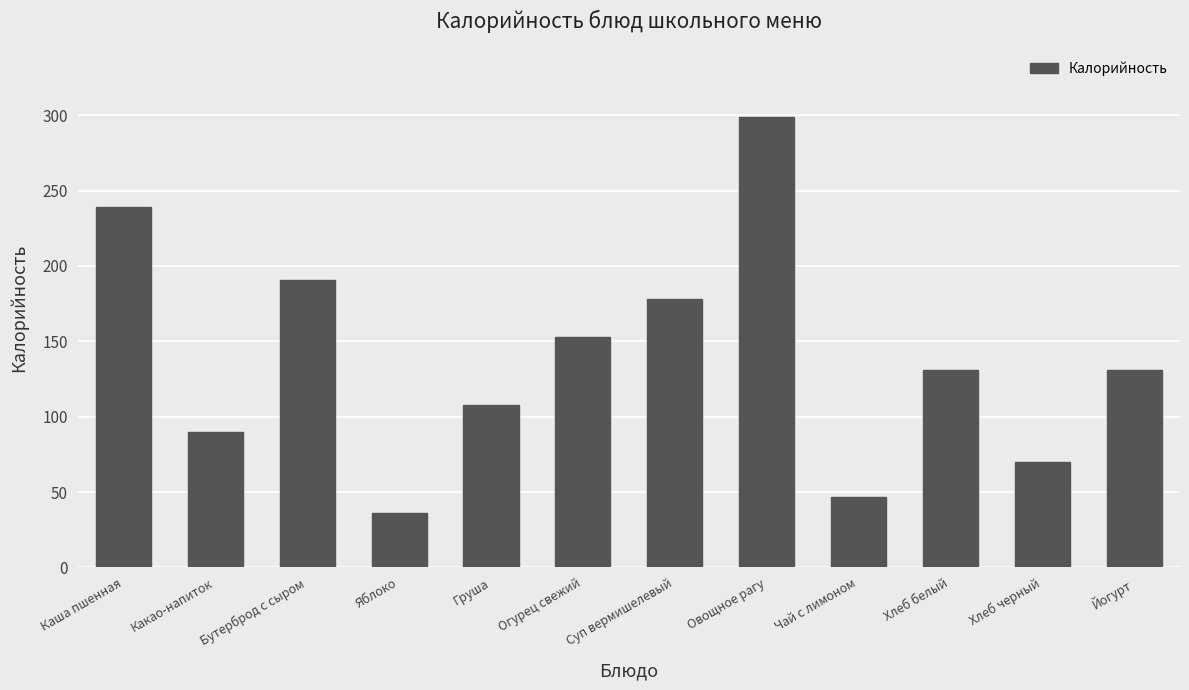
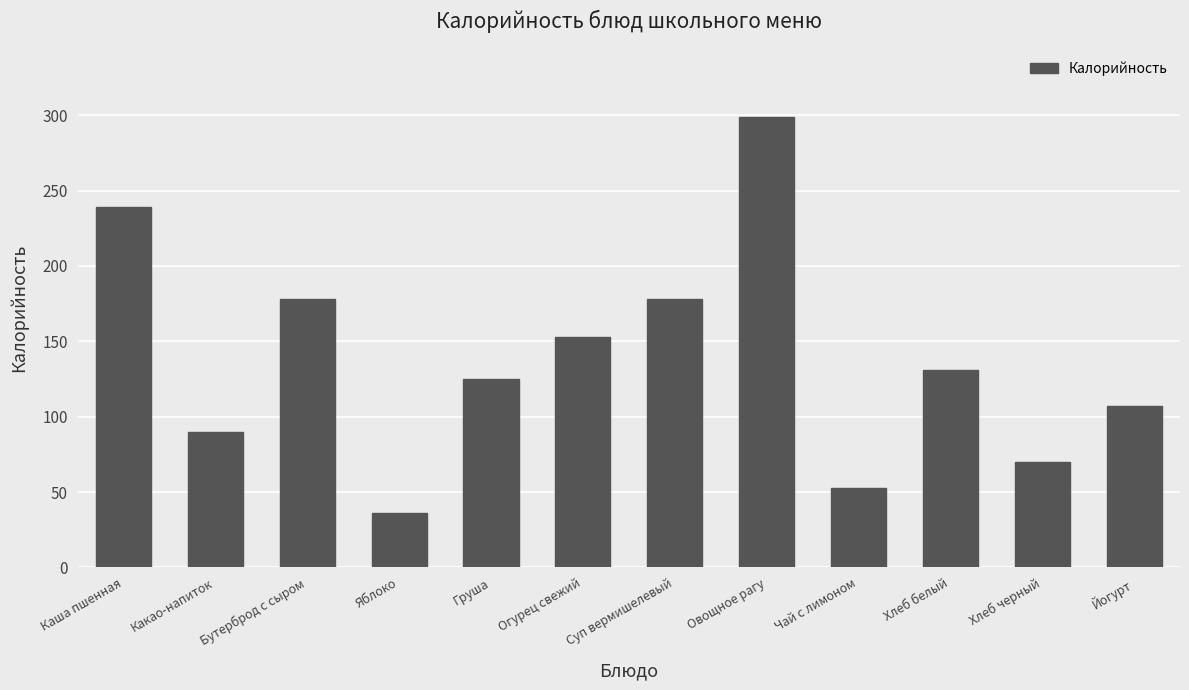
Бутерброд с сыром: 191 -> 178
Груша: 108 -> 125
Чай с лимоном: 47 -> 53
Йогурт: 131 -> 107
